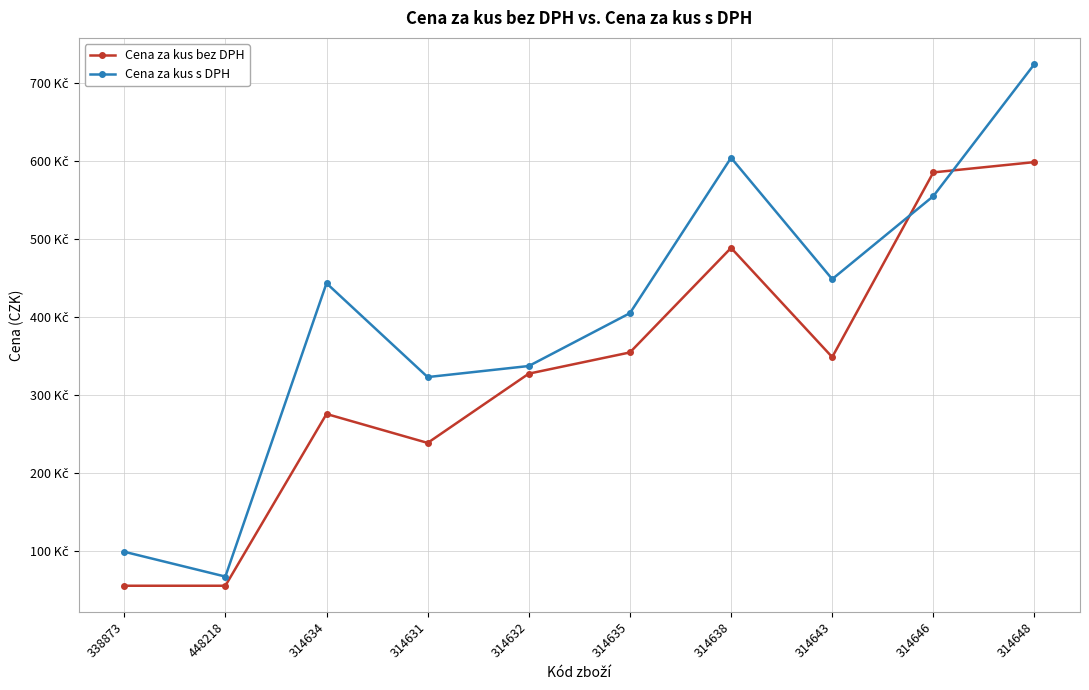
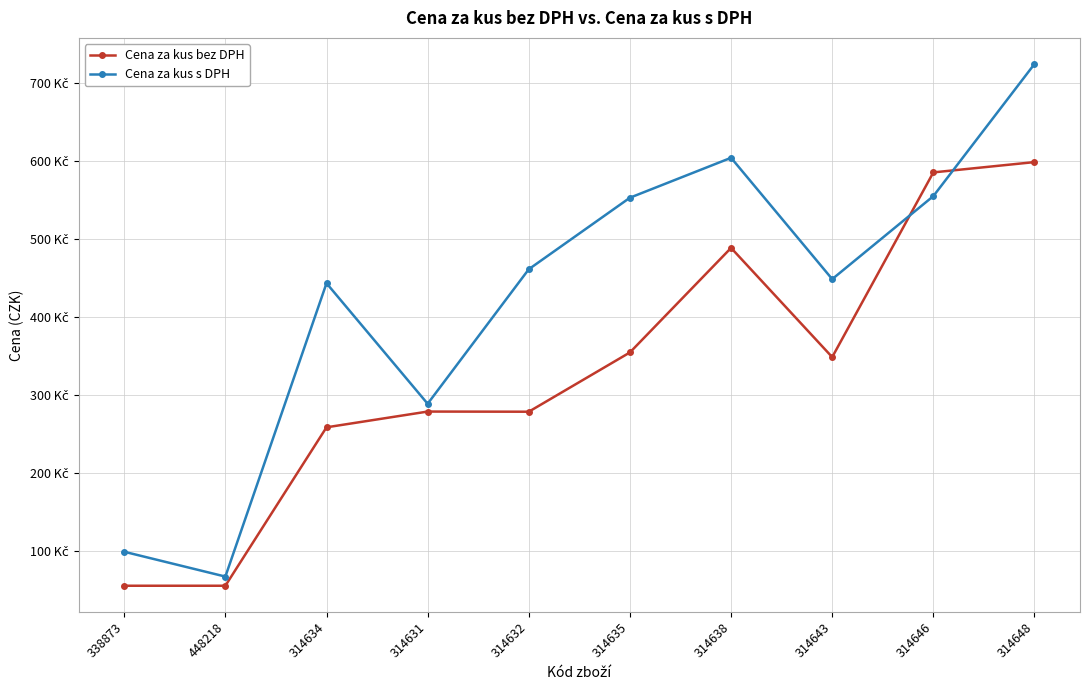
Cena za kus bez DPH, 314634: 280 Kč -> 260 Kč
Cena za kus bez DPH, 314631: 240 Kč -> 280 Kč
Cena za kus s DPH, 314631: 320 Kč -> 290 Kč
Cena za kus bez DPH, 314632: 330 Kč -> 280 Kč
Cena za kus s DPH, 314632: 340 Kč -> 460 Kč
Cena za kus s DPH, 314635: 410 Kč -> 550 Kč
